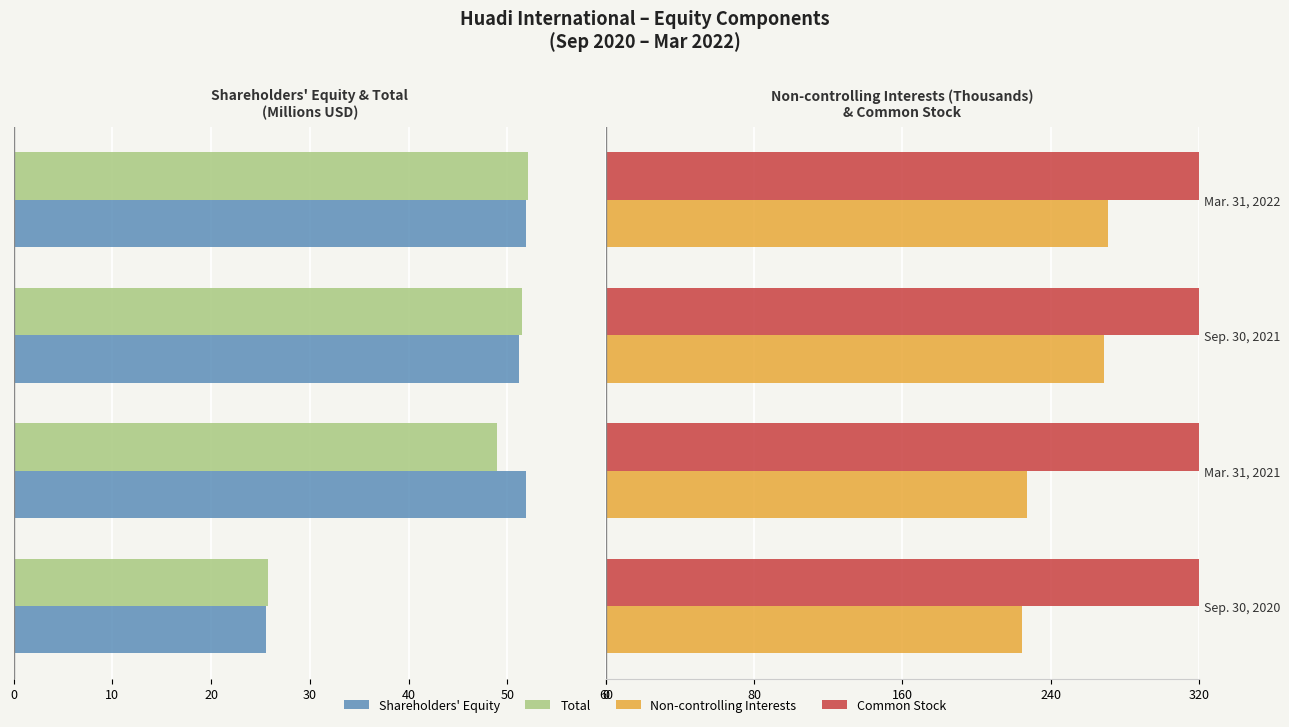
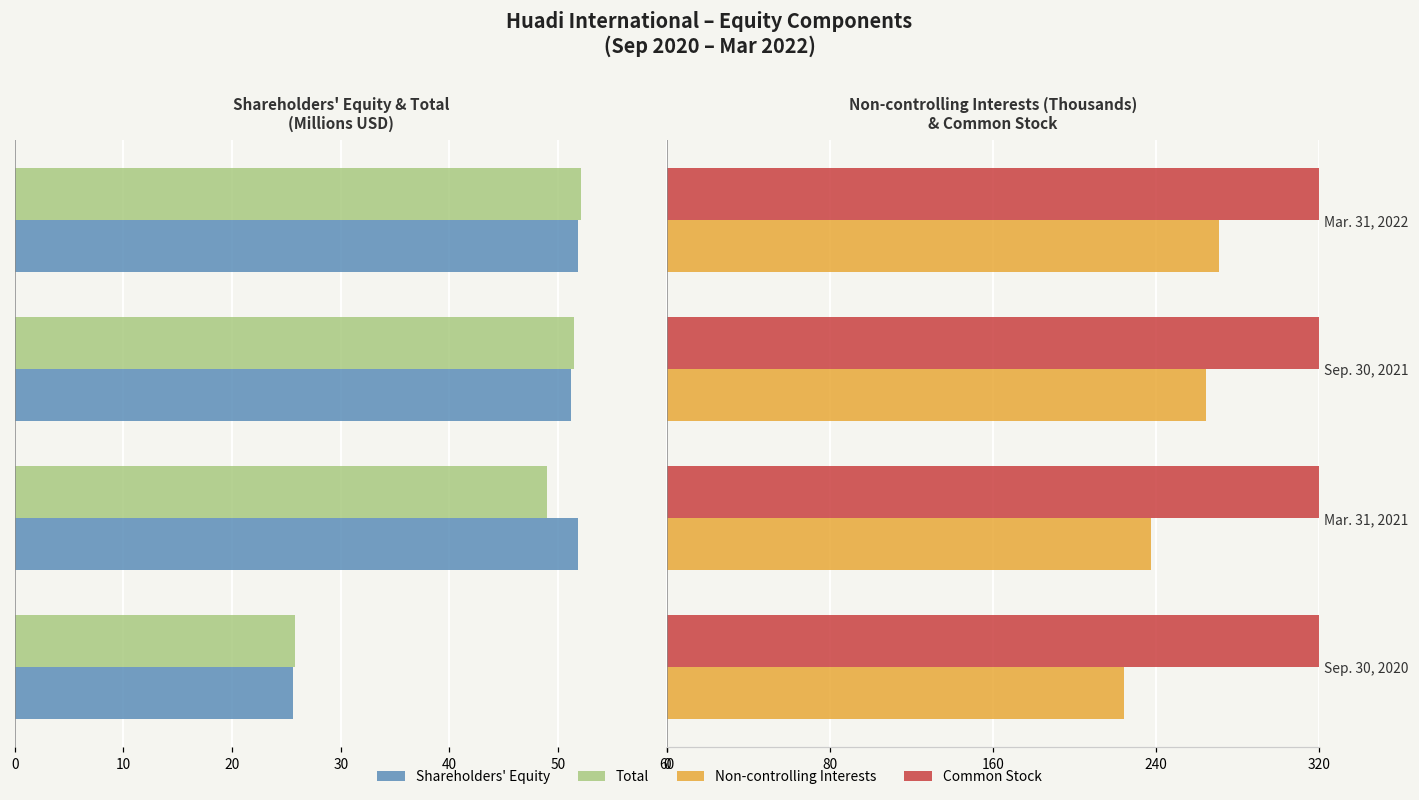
Non-controlling Interests (Thousands) & Common Stock, Non-controlling Interests, Sep. 30, 2021: 269 -> 265
Non-controlling Interests (Thousands) & Common Stock, Non-controlling Interests, Mar. 31, 2021: 227 -> 238
